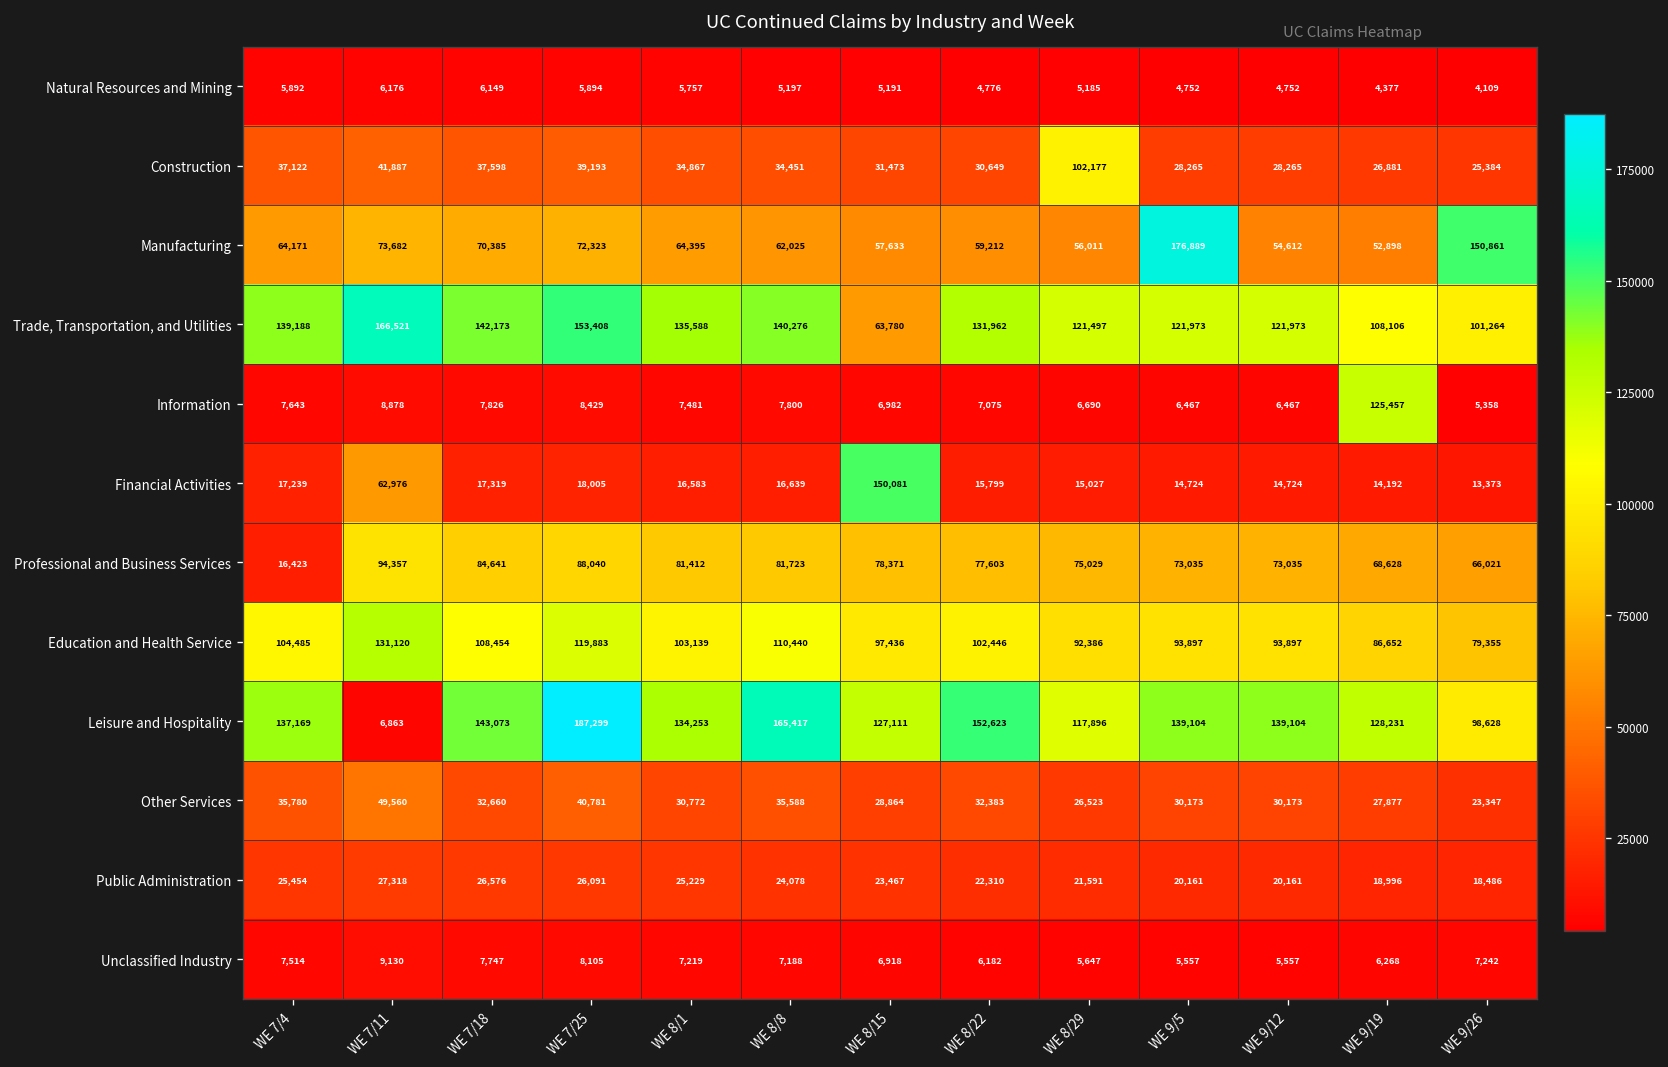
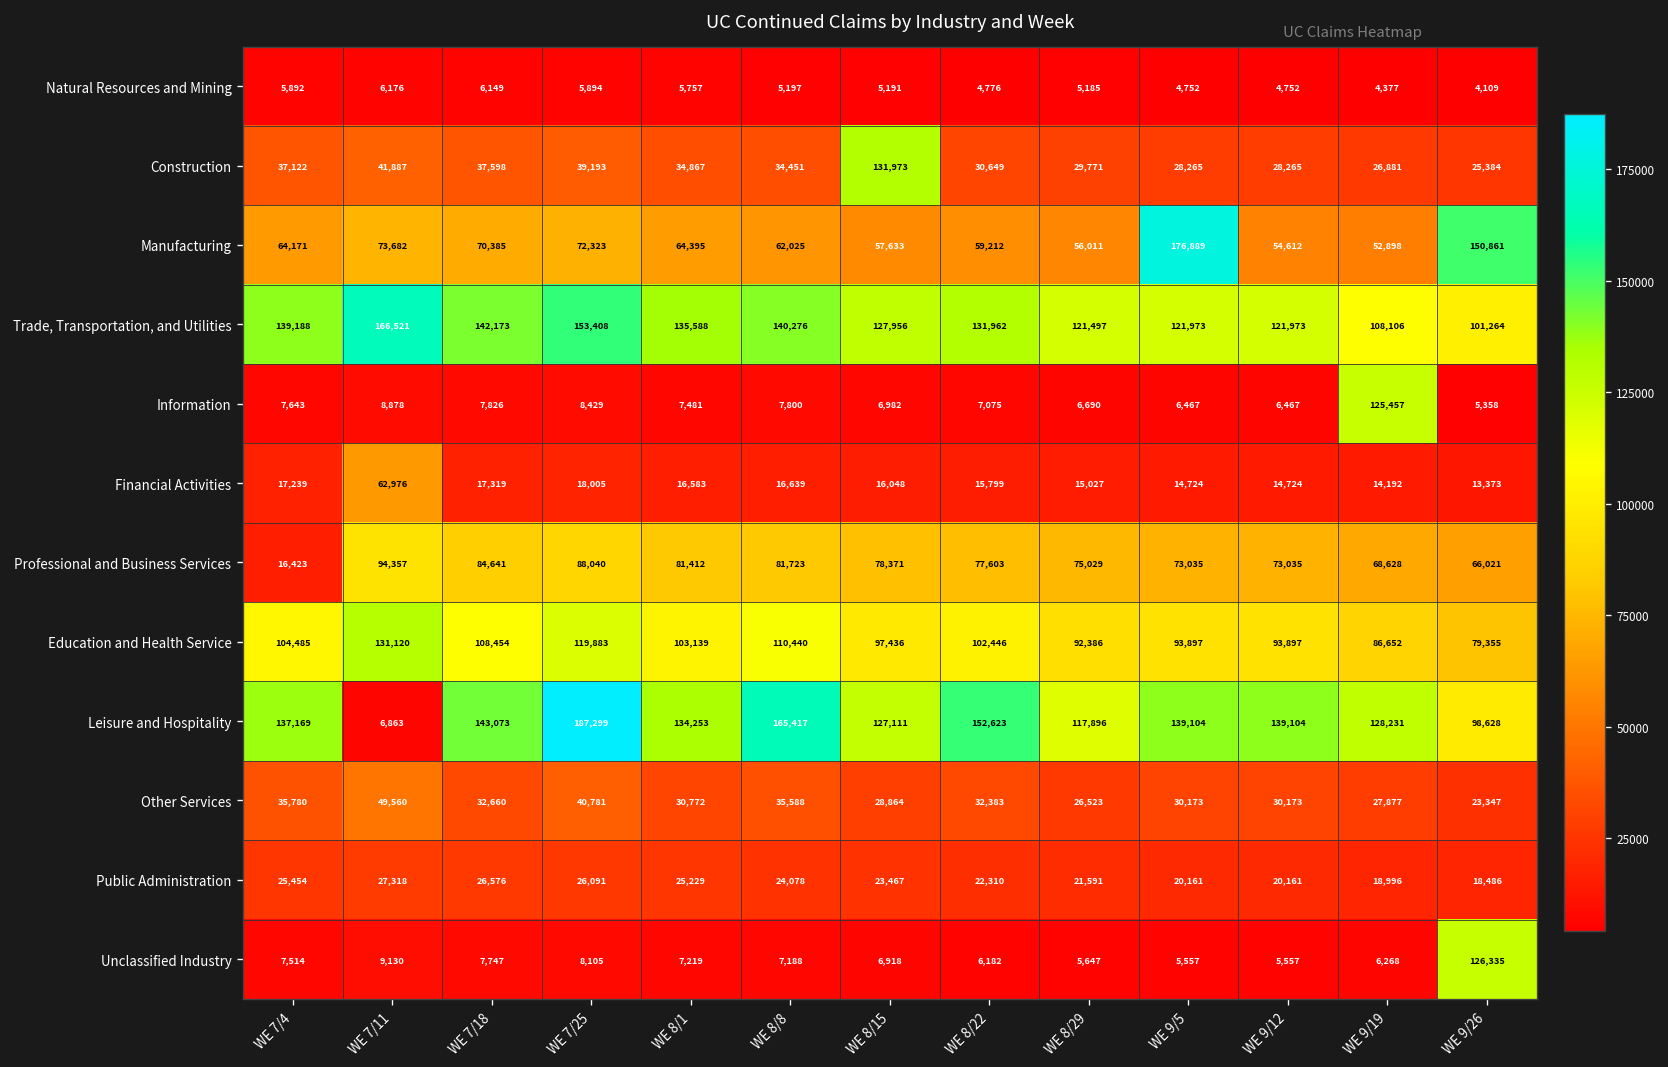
Construction, WE 8/15: 31,473 -> 131,973
Construction, WE 8/29: 102,177 -> 29,771
Trade, Transportation, and Utilities, WE 8/15: 63,780 -> 127,956
Financial Activities, WE 8/15: 150,081 -> 16,048
Unclassified Industry, WE 9/26: 7,242 -> 126,335
